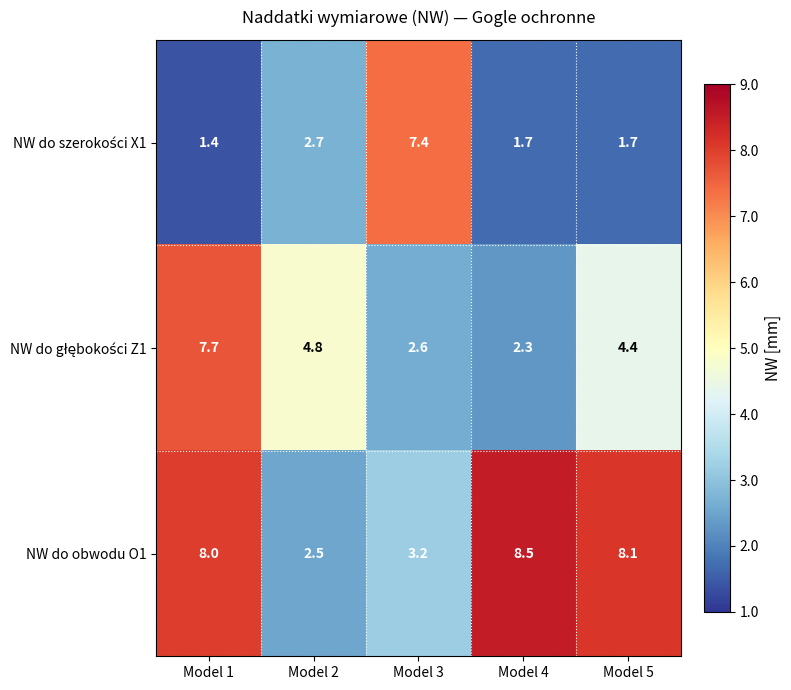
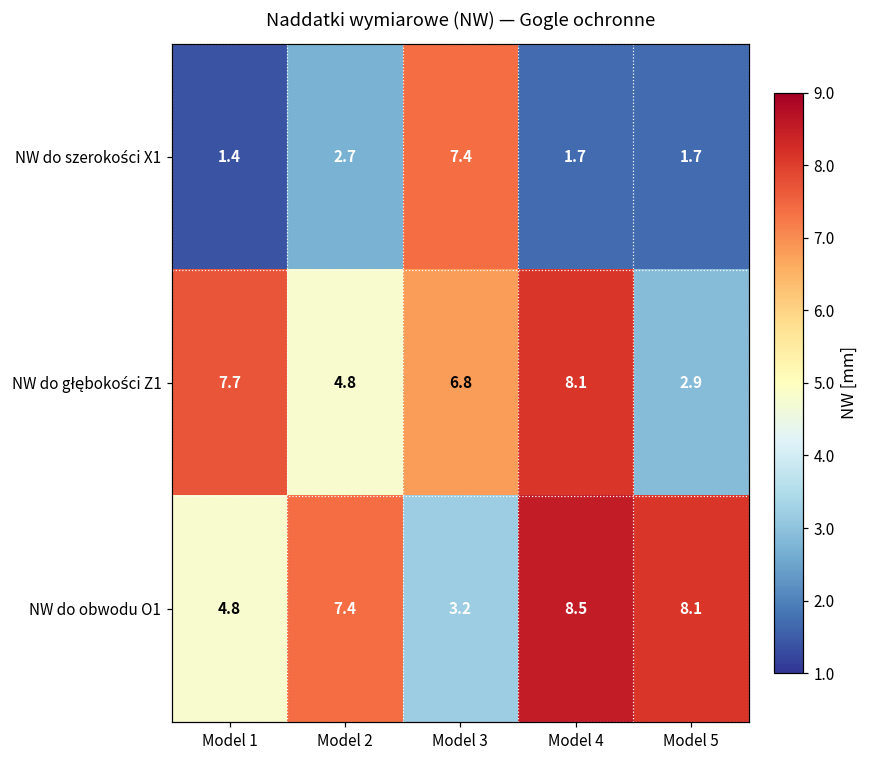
NW do głębokości Z1, Model 3: 2.6 -> 6.8
NW do głębokości Z1, Model 4: 2.3 -> 8.1
NW do głębokości Z1, Model 5: 4.4 -> 2.9
NW do obwodu O1, Model 1: 8.0 -> 4.8
NW do obwodu O1, Model 2: 2.5 -> 7.4
